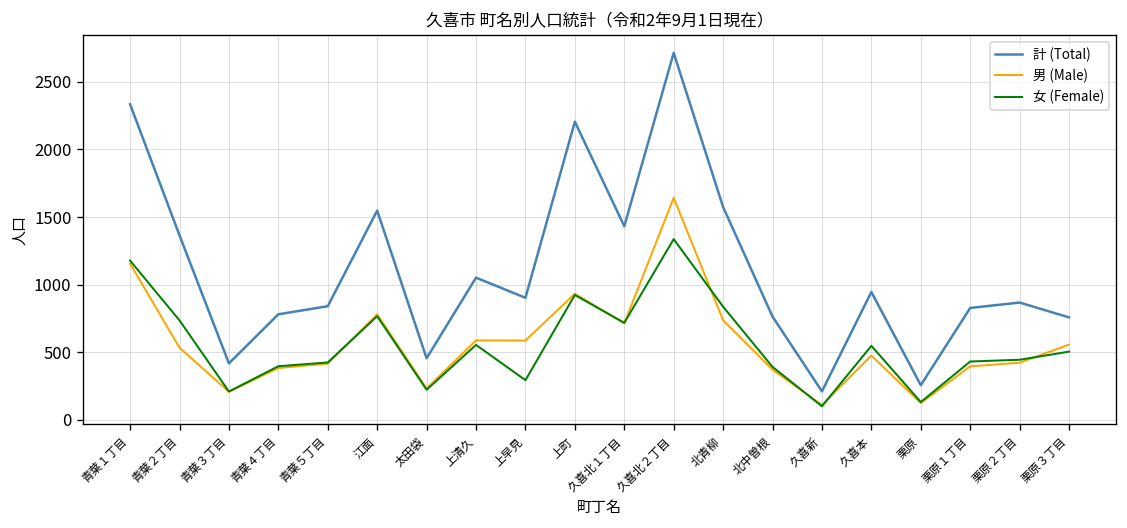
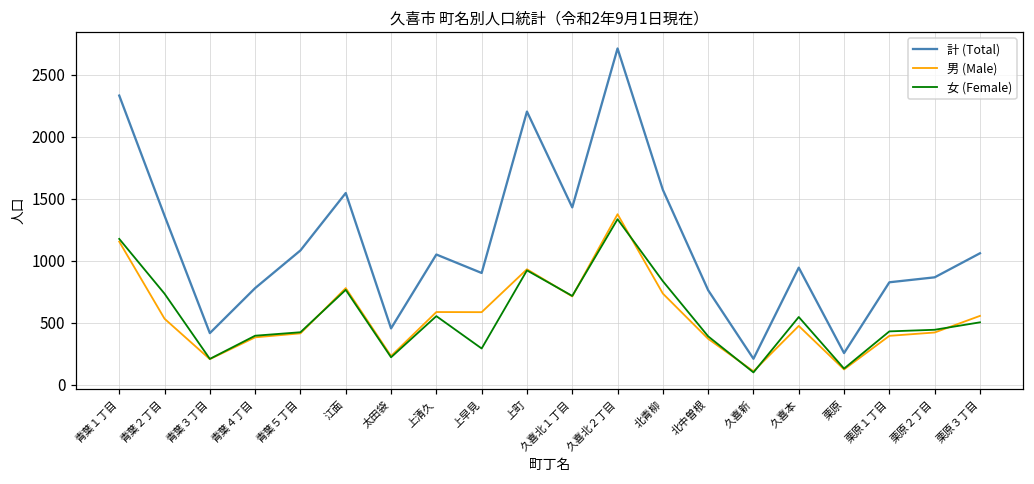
計 (Total), 青葉５丁目: 840 -> 1090
男 (Male), 久喜北２丁目: 1640 -> 1380
計 (Total), 栗原３丁目: 760 -> 1060
